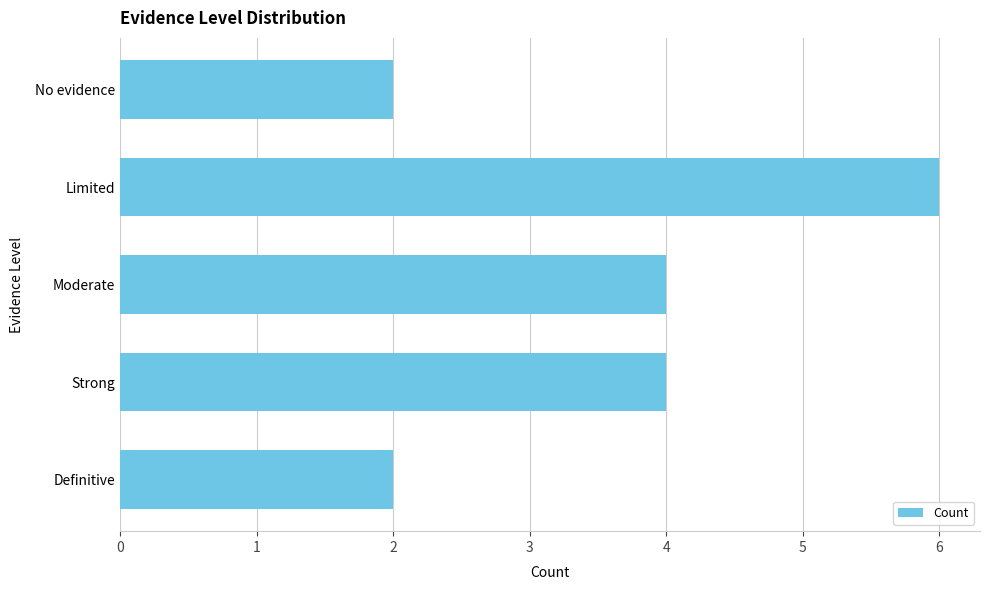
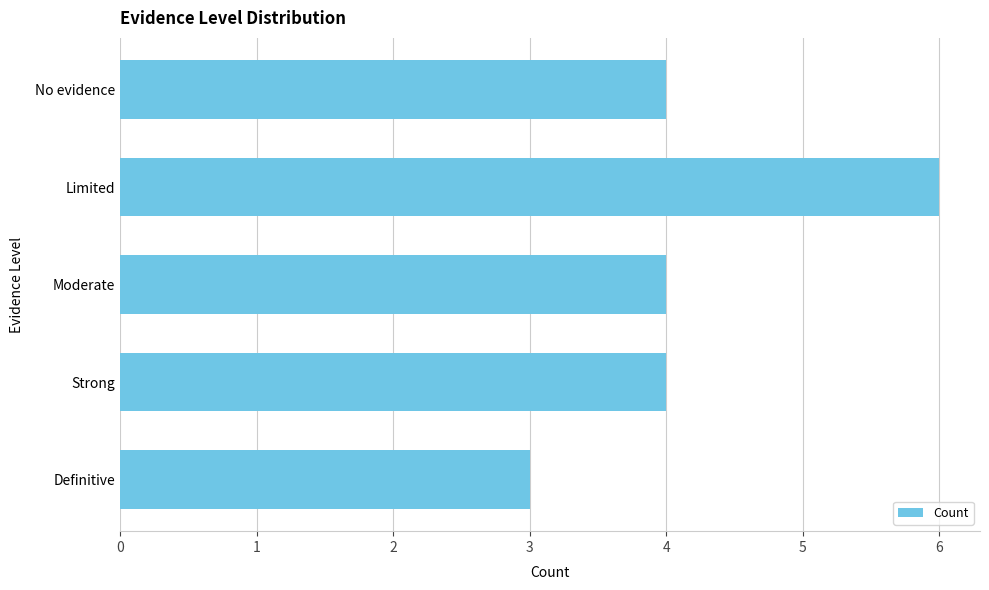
No evidence: 2 -> 4
Definitive: 2 -> 3
